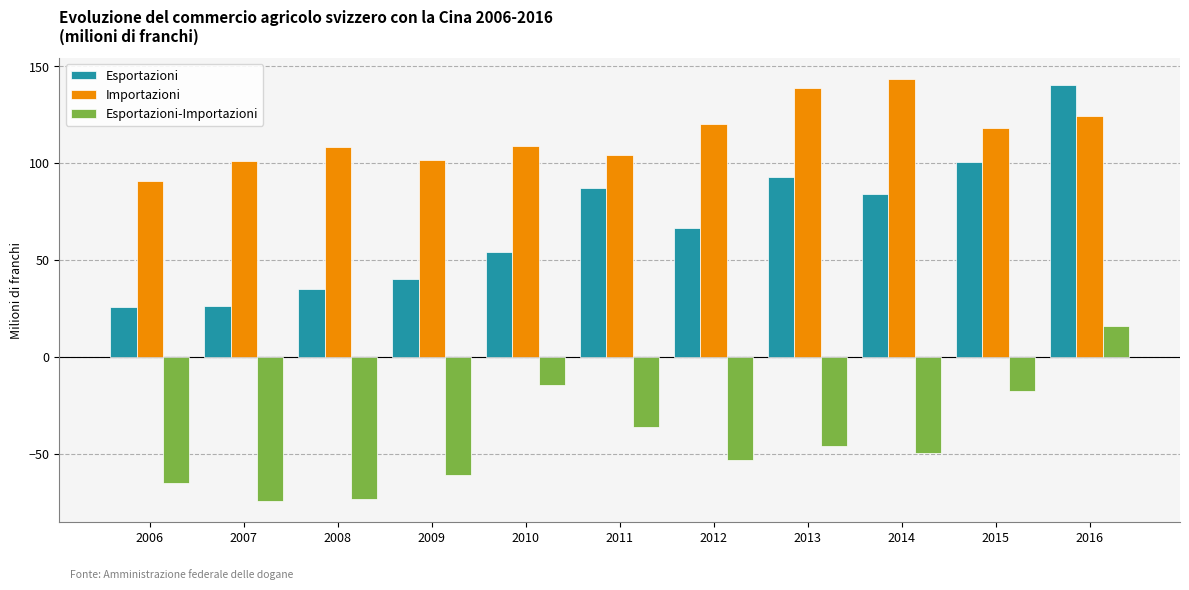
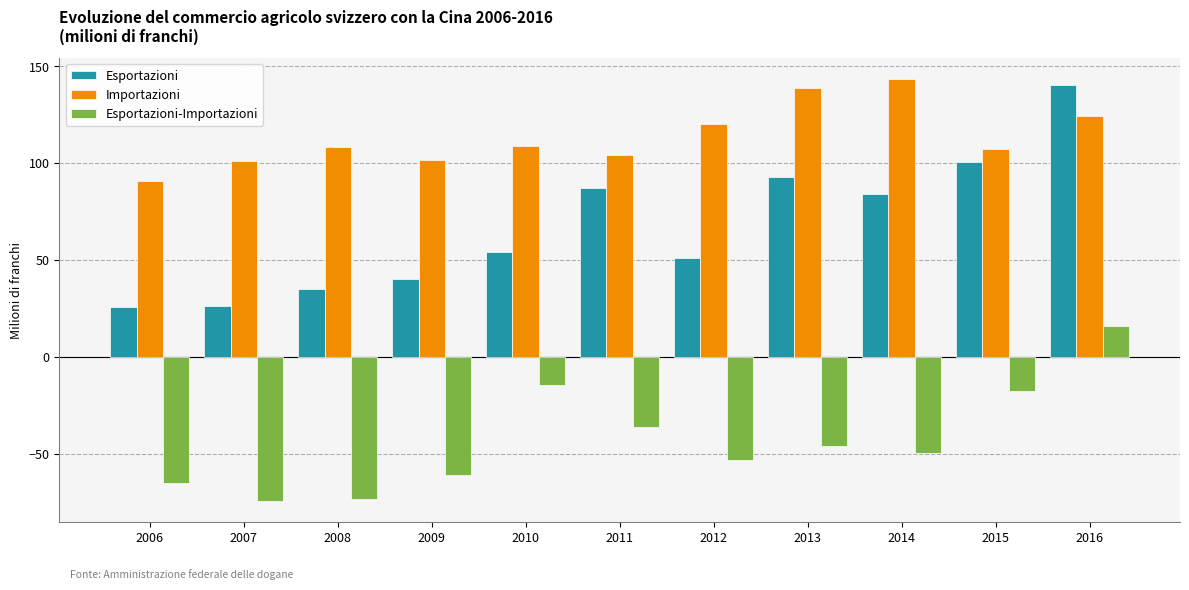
Esportazioni, 2012: 67 -> 51
Importazioni, 2015: 118 -> 107
